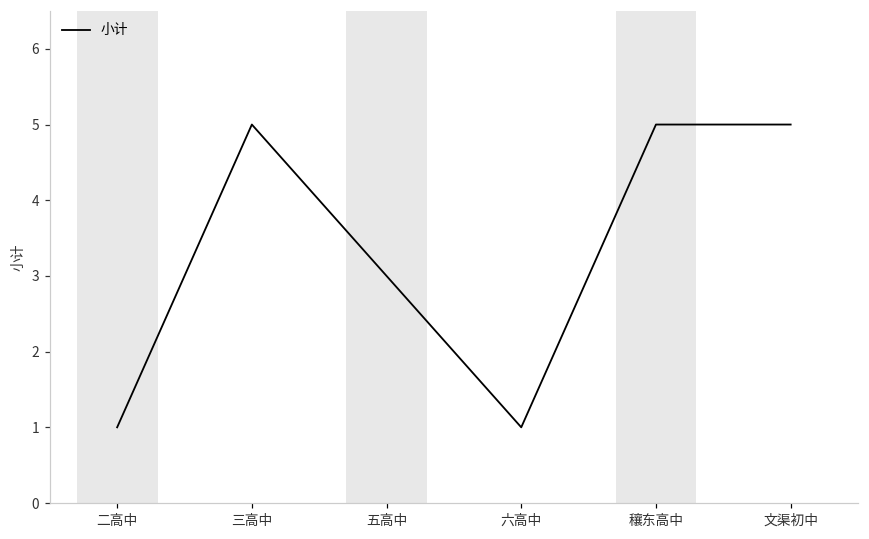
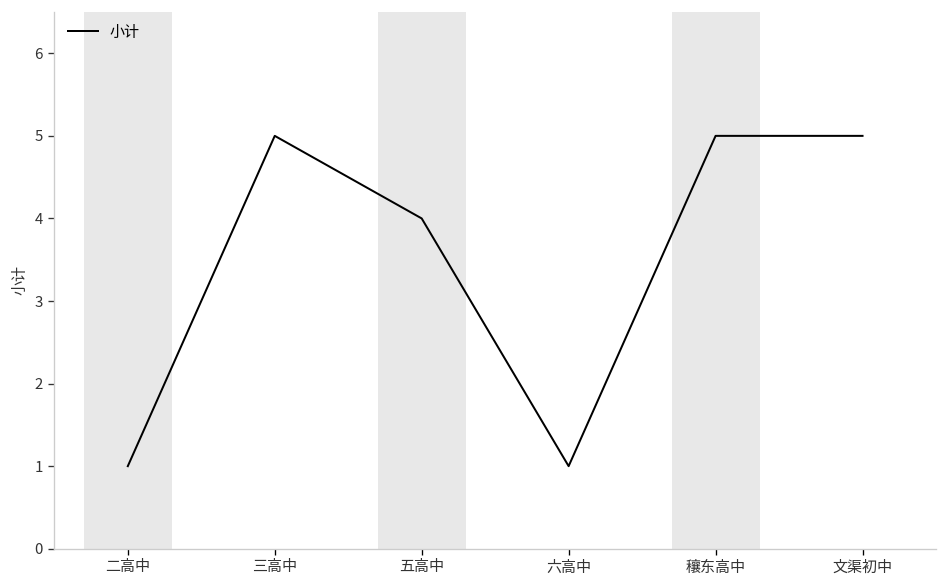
五高中: 3 -> 4
